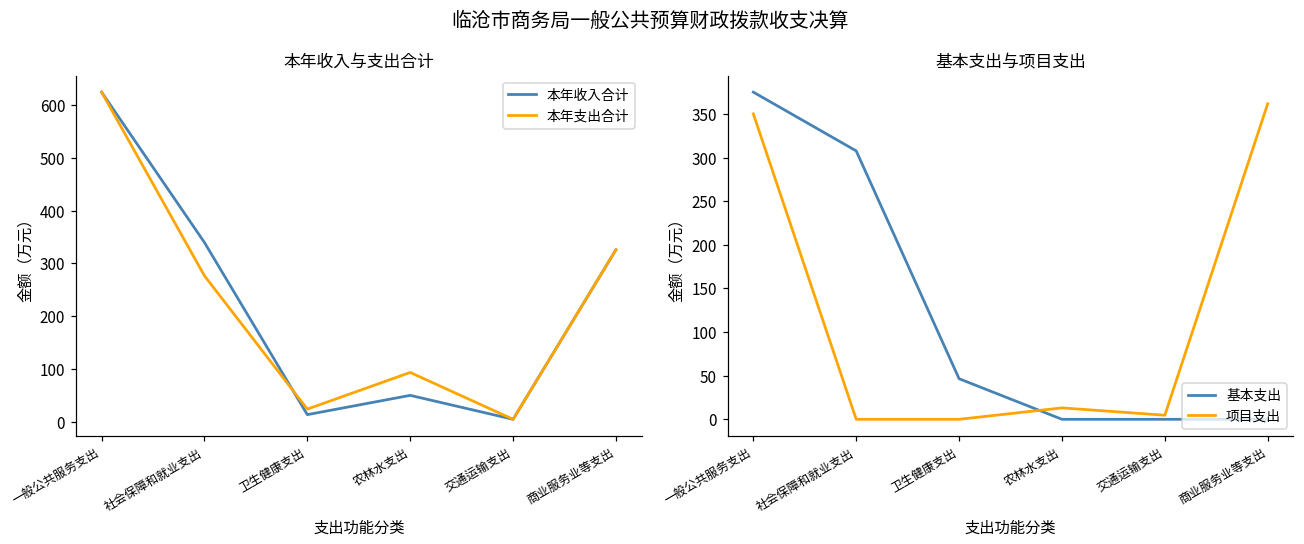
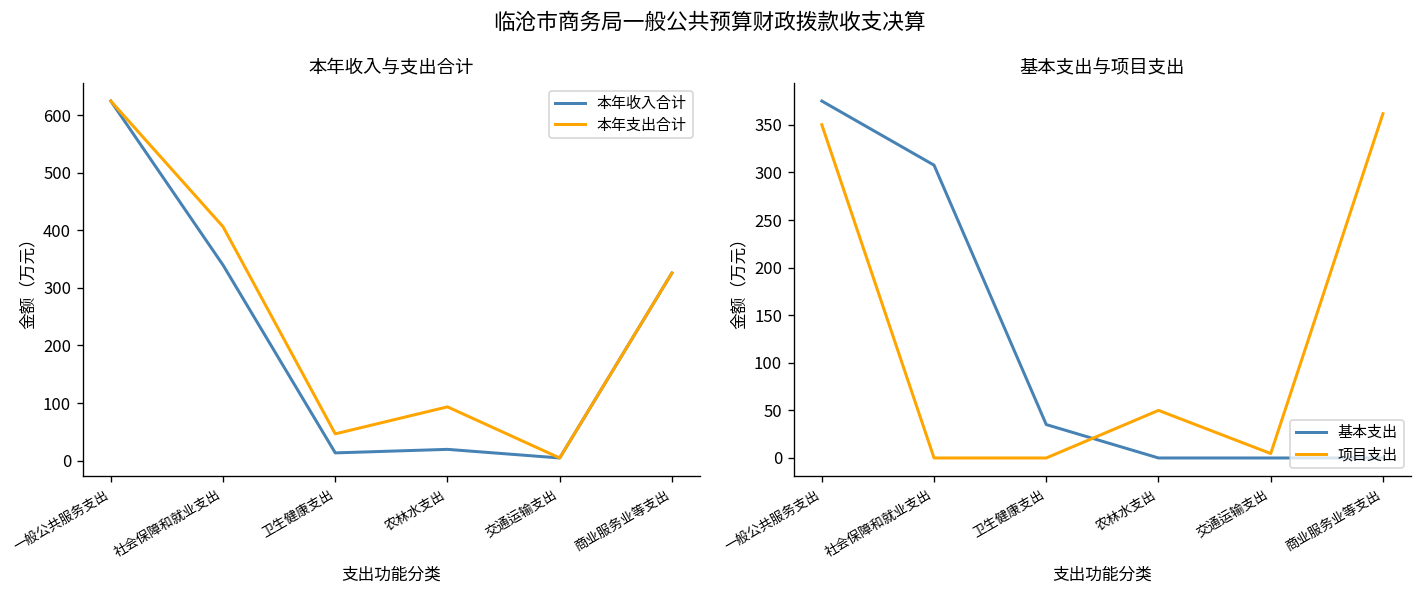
本年收入与支出合计, 本年支出合计, 社会保障和就业支出: 280 -> 410
本年收入与支出合计, 本年支出合计, 卫生健康支出: 20 -> 50
本年收入与支出合计, 本年收入合计, 农林水支出: 50 -> 20
基本支出与项目支出, 基本支出, 卫生健康支出: 50 -> 40
基本支出与项目支出, 项目支出, 农林水支出: 10 -> 50
